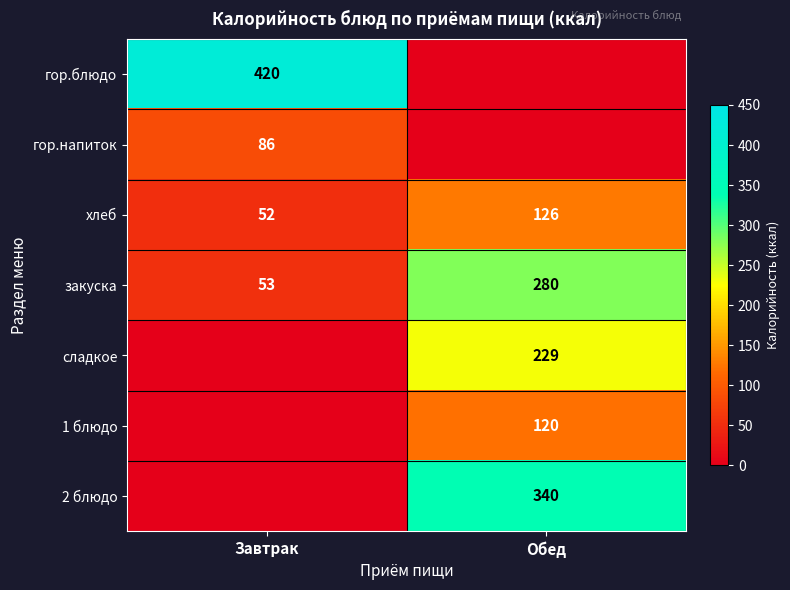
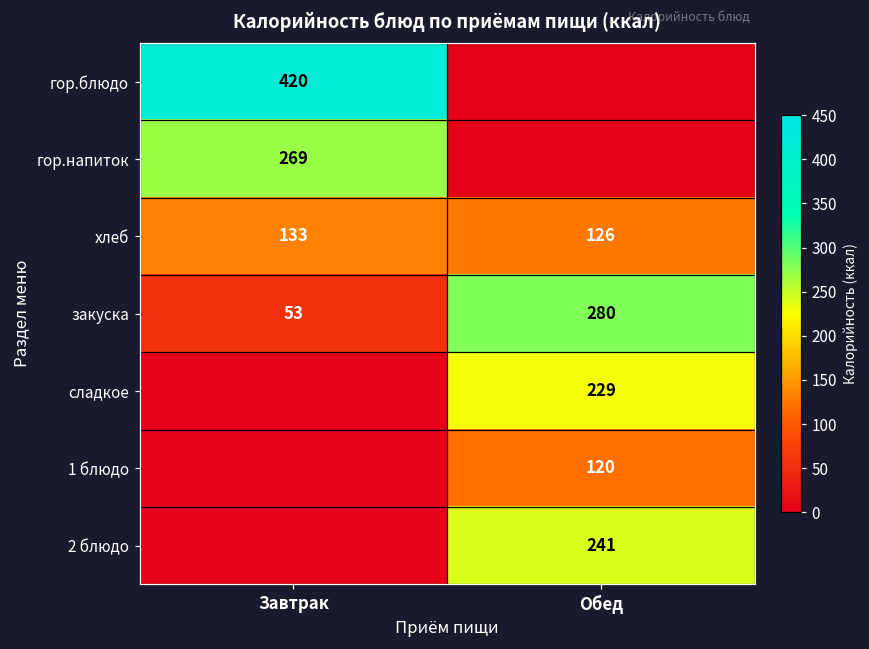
гор.напиток, Завтрак: 86 -> 269
хлеб, Завтрак: 52 -> 133
2 блюдо, Обед: 340 -> 241
